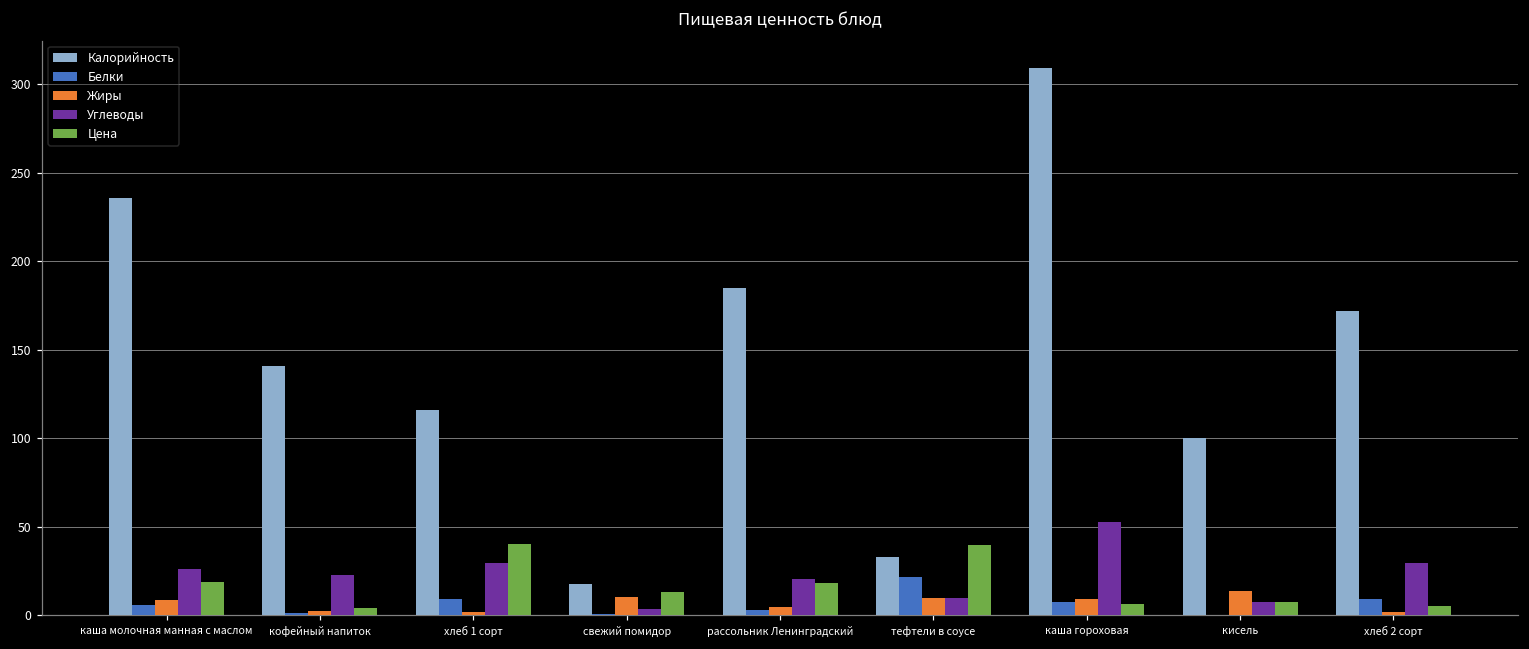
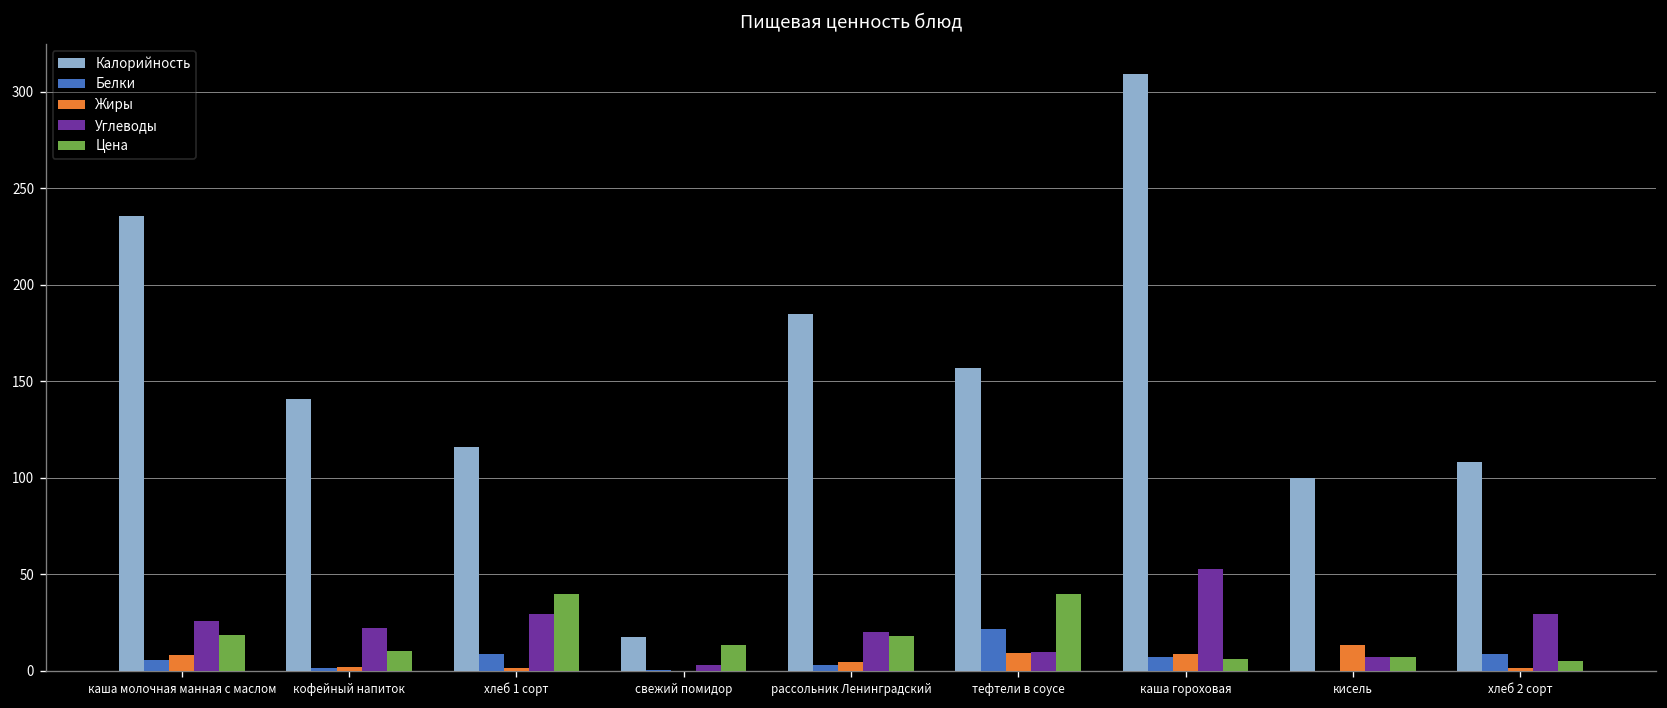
Цена, кофейный напиток: 4 -> 10
Жиры, свежий помидор: 10 -> 0
Калорийность, тефтели в соусе: 33 -> 157
Калорийность, хлеб 2 сорт: 172 -> 108
